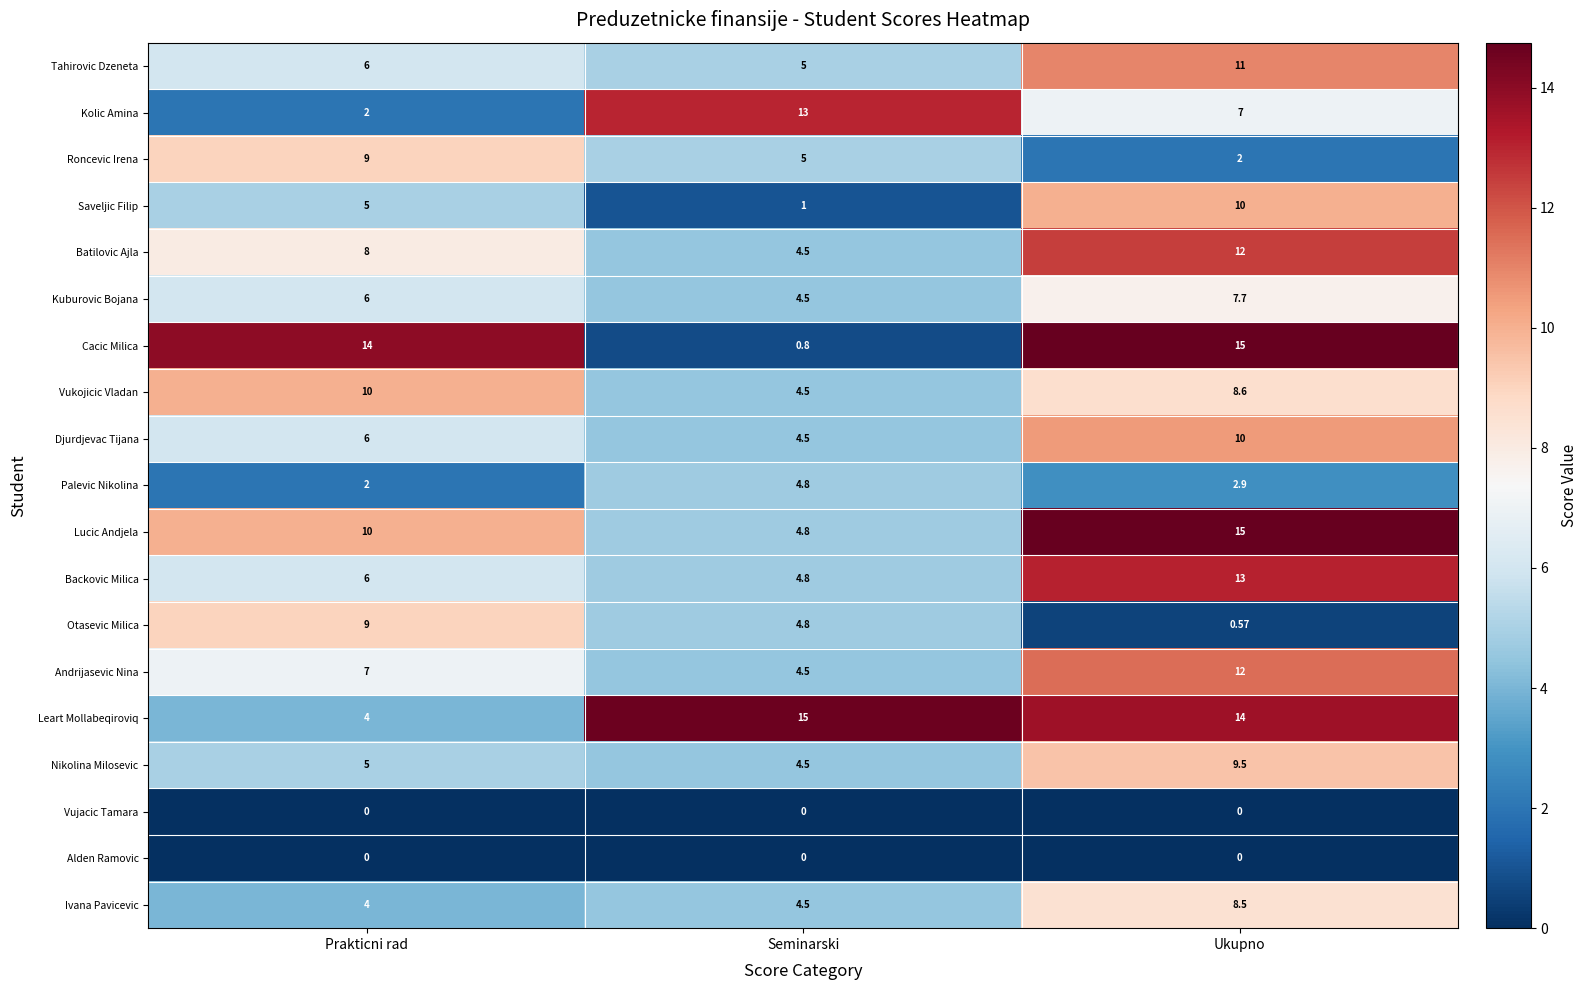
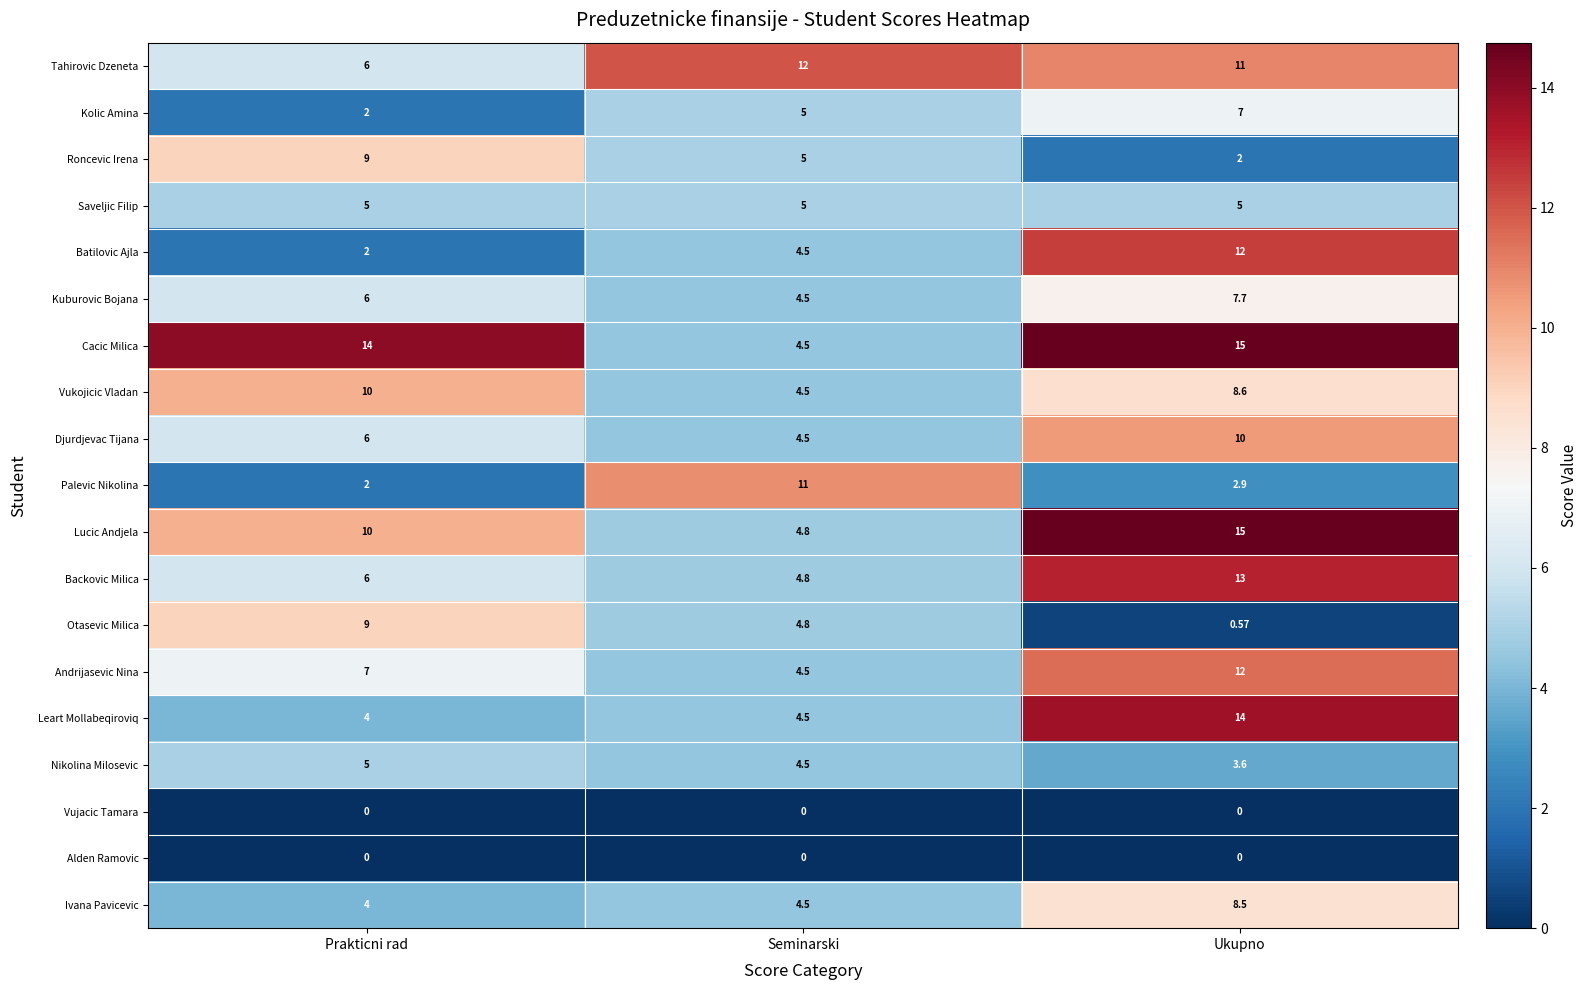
Tahirovic Dzeneta, Seminarski: 5 -> 12
Kolic Amina, Seminarski: 13 -> 5
Saveljic Filip, Seminarski: 1 -> 5
Saveljic Filip, Ukupno: 10 -> 5
Batilovic Ajla, Prakticni rad: 8 -> 2
Cacic Milica, Seminarski: 0.8 -> 4.5
Palevic Nikolina, Seminarski: 4.8 -> 11
Leart Mollabeqiroviq, Seminarski: 15 -> 4.5
Nikolina Milosevic, Ukupno: 9.5 -> 3.6
